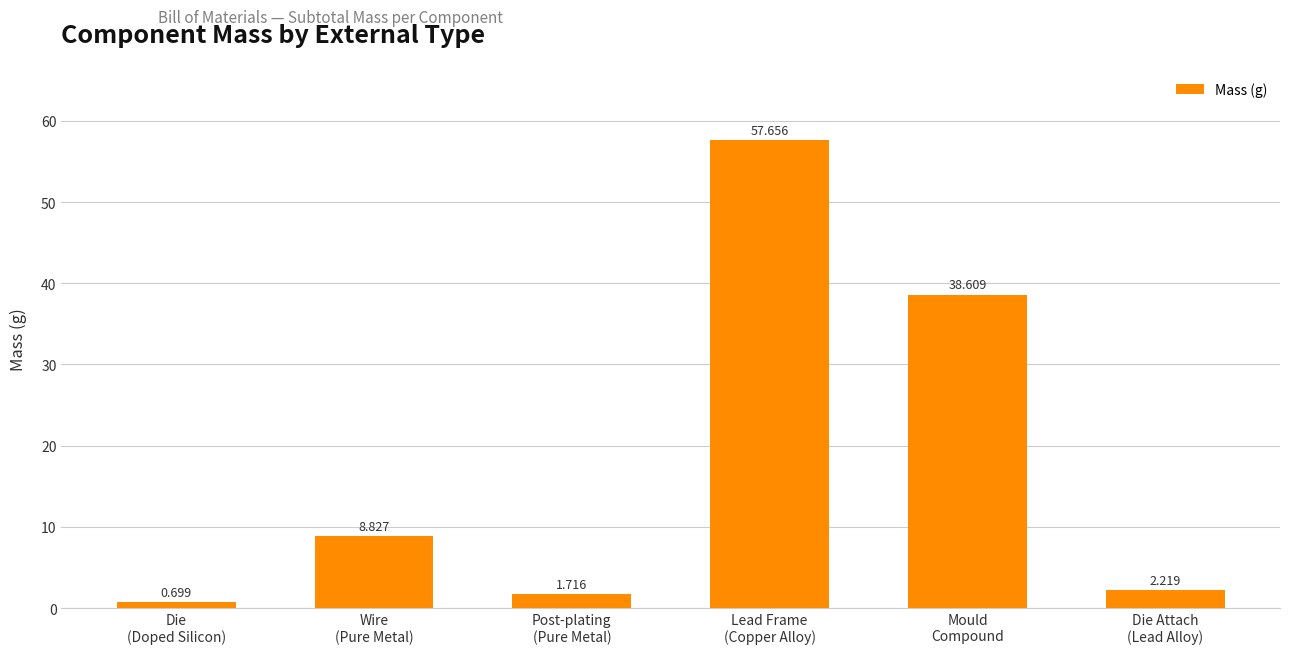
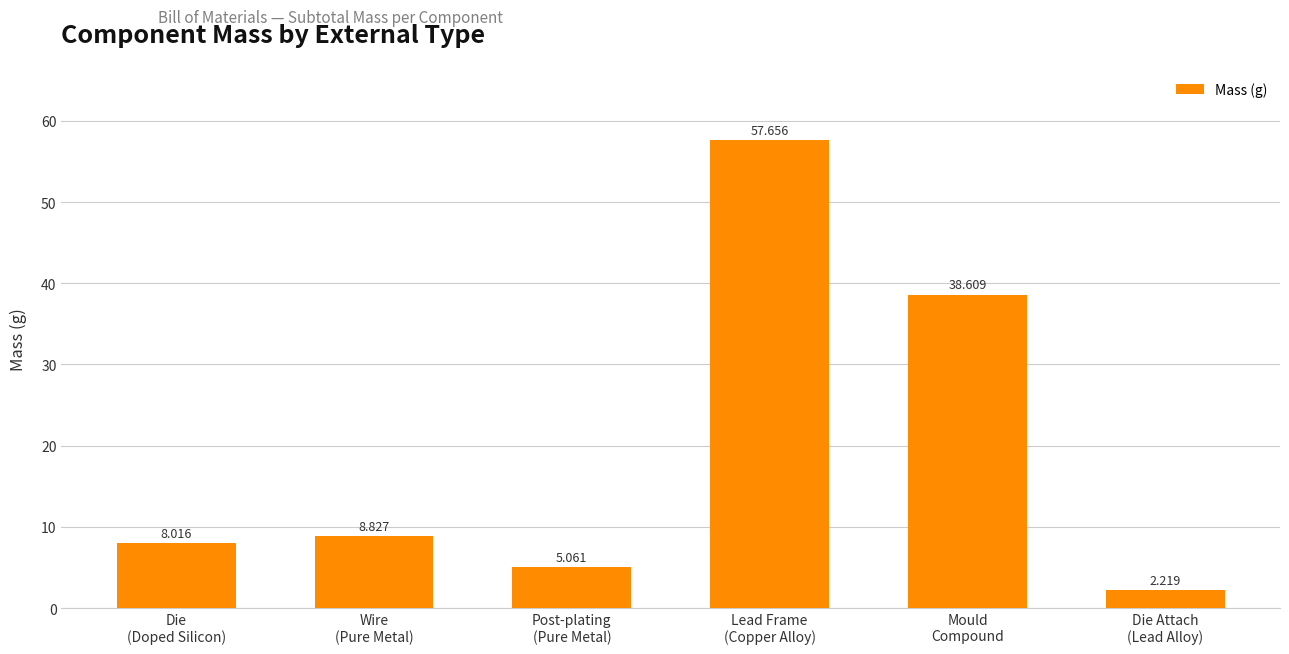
Die (Doped Silicon): 0.699 -> 8.016
Post-plating (Pure Metal): 1.716 -> 5.061
